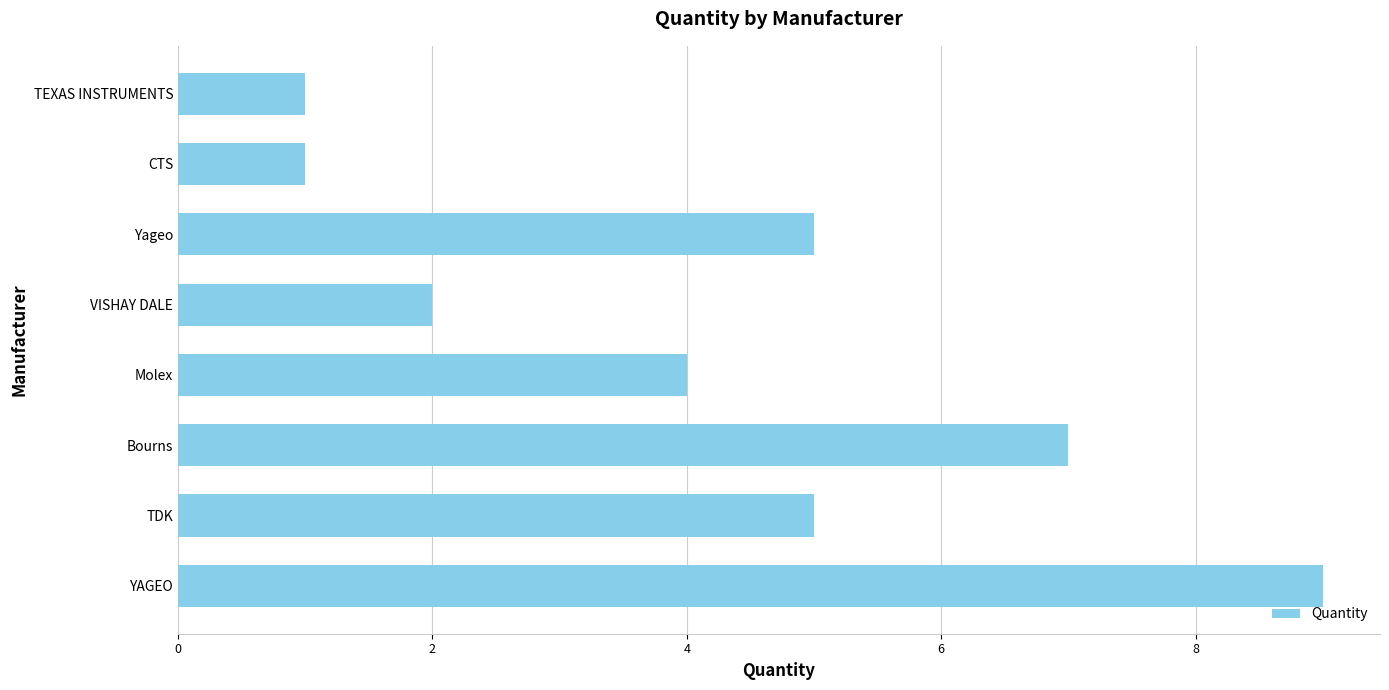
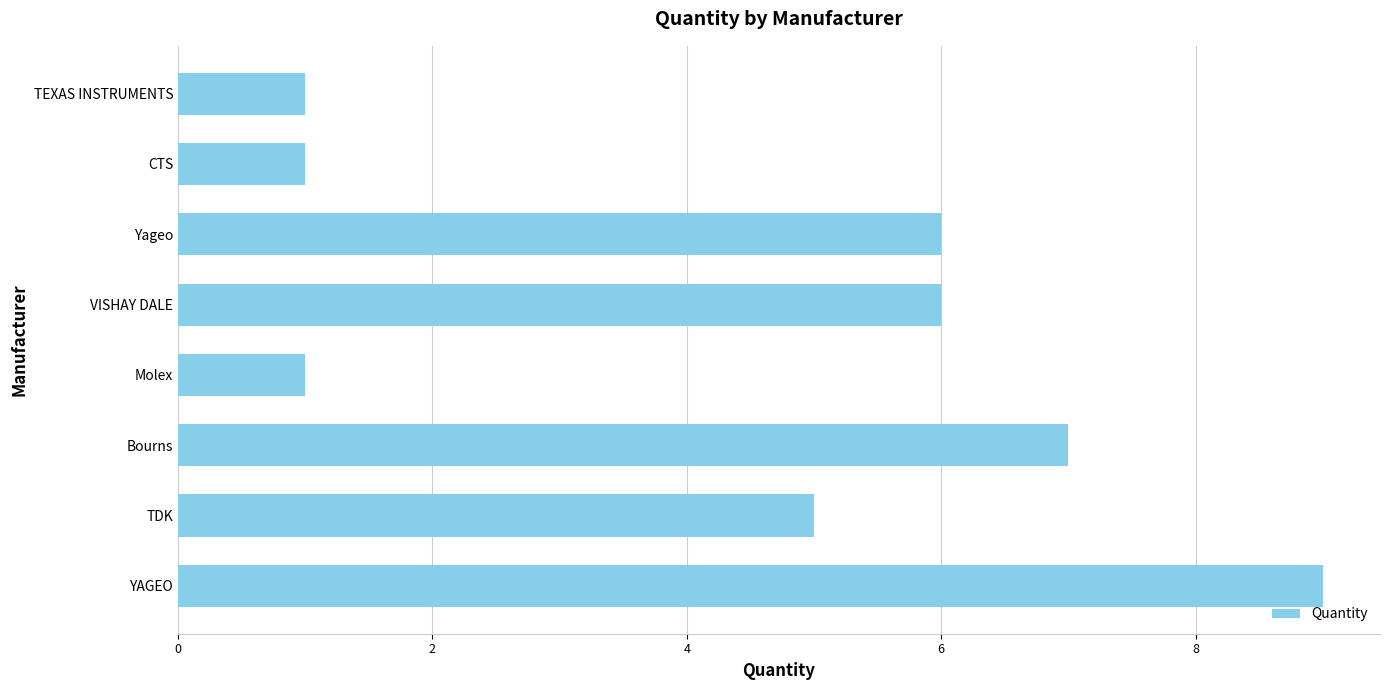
Yageo: 5 -> 6
VISHAY DALE: 2 -> 6
Molex: 4 -> 1
